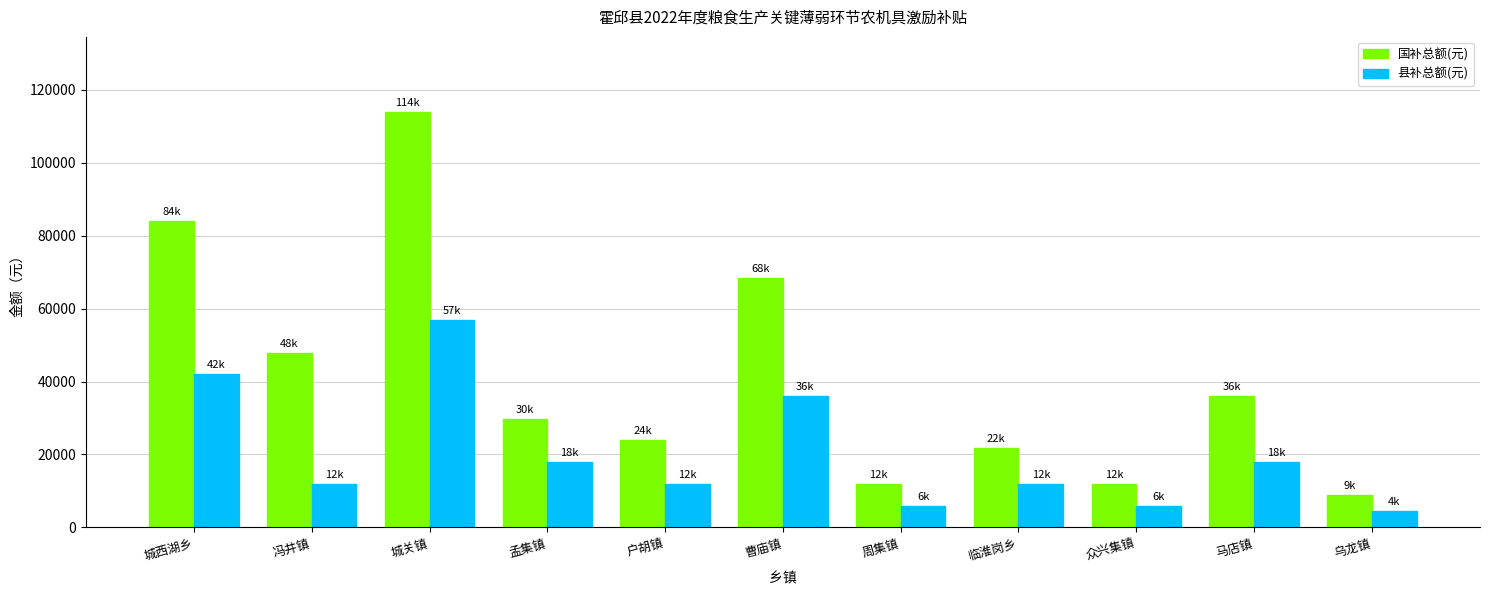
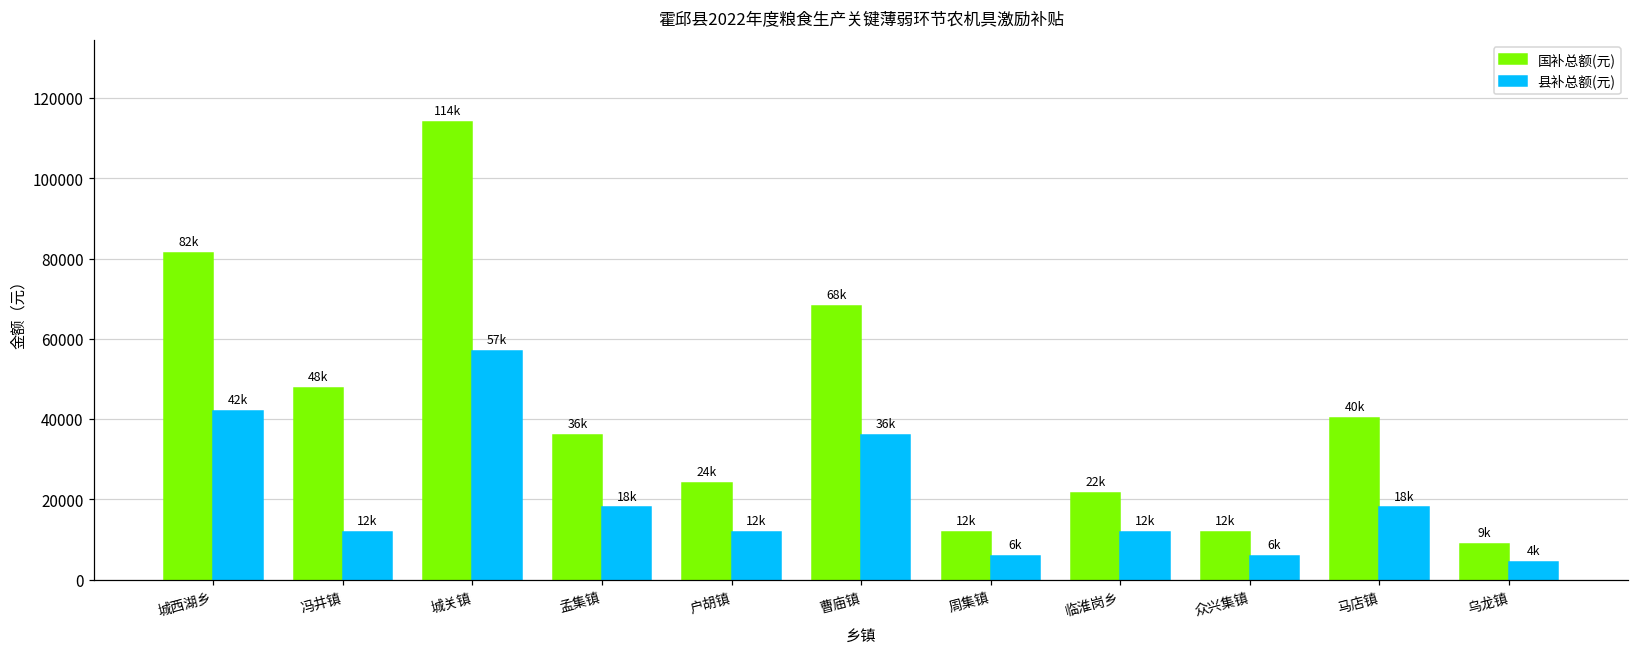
国补总额(元), 城西湖乡: 84k -> 82k
国补总额(元), 孟集镇: 30k -> 36k
国补总额(元), 马店镇: 36k -> 40k
